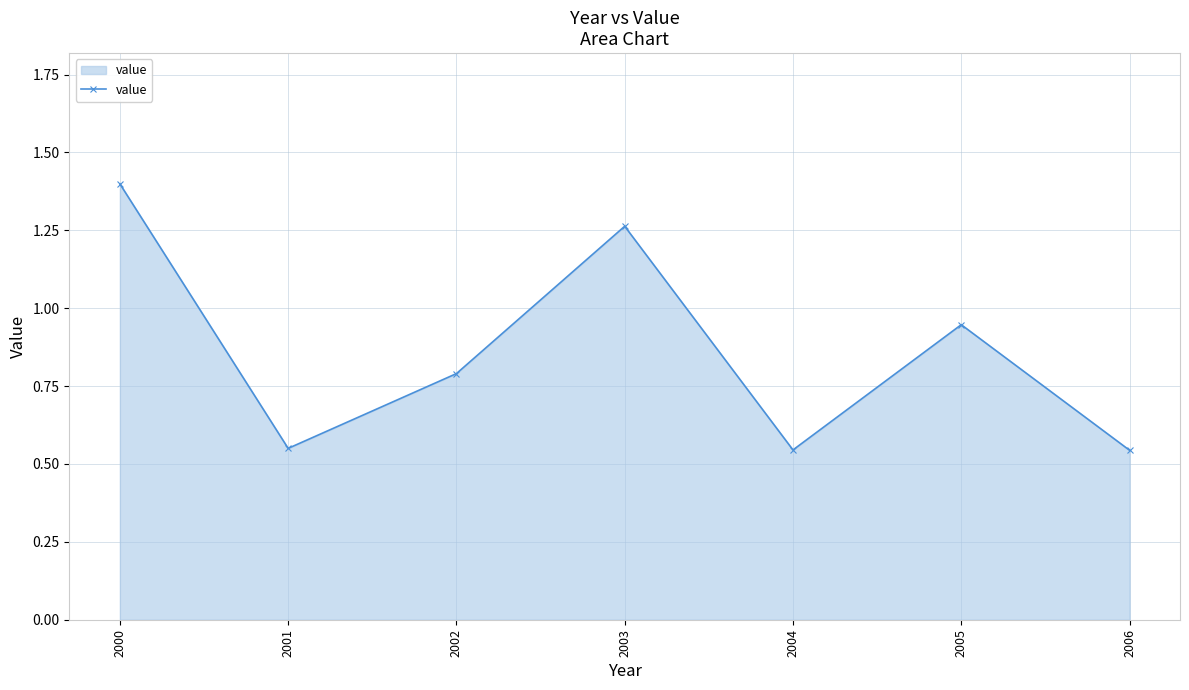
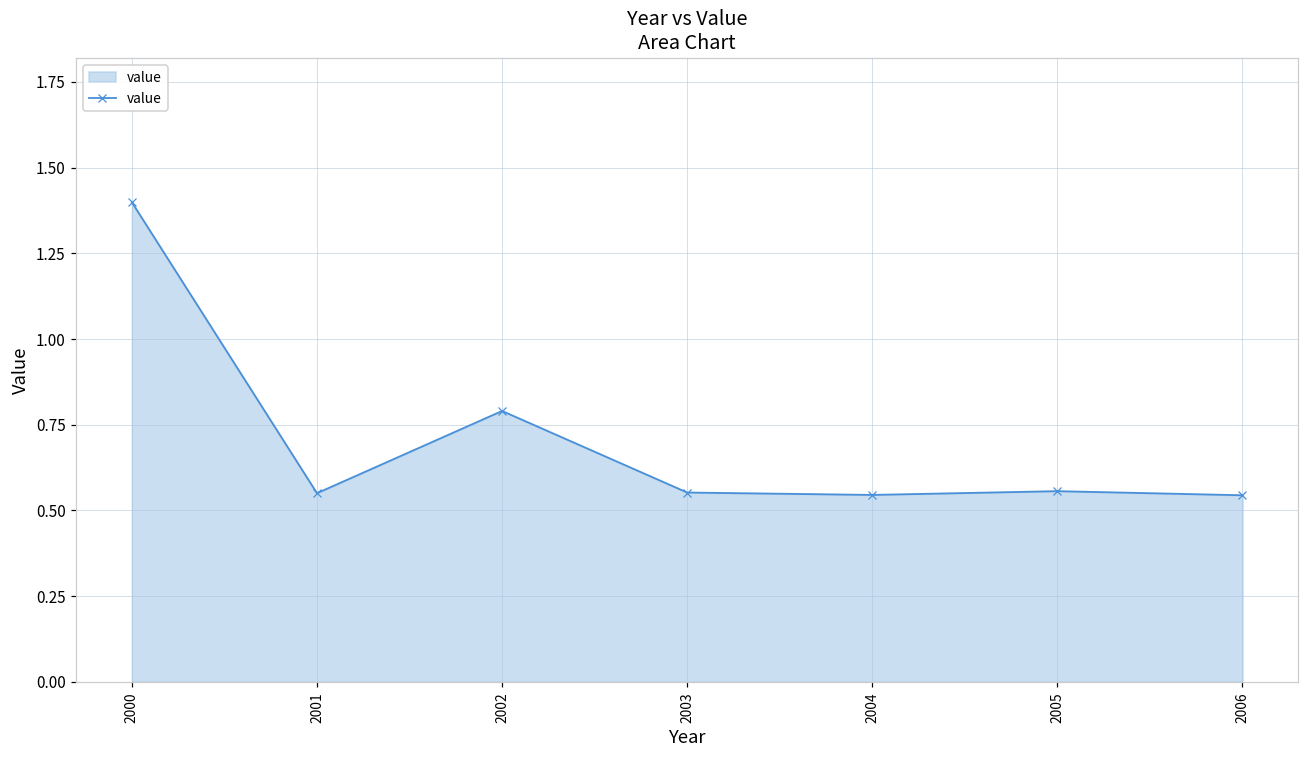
2003: 1.26 -> 0.55
2005: 0.95 -> 0.56
